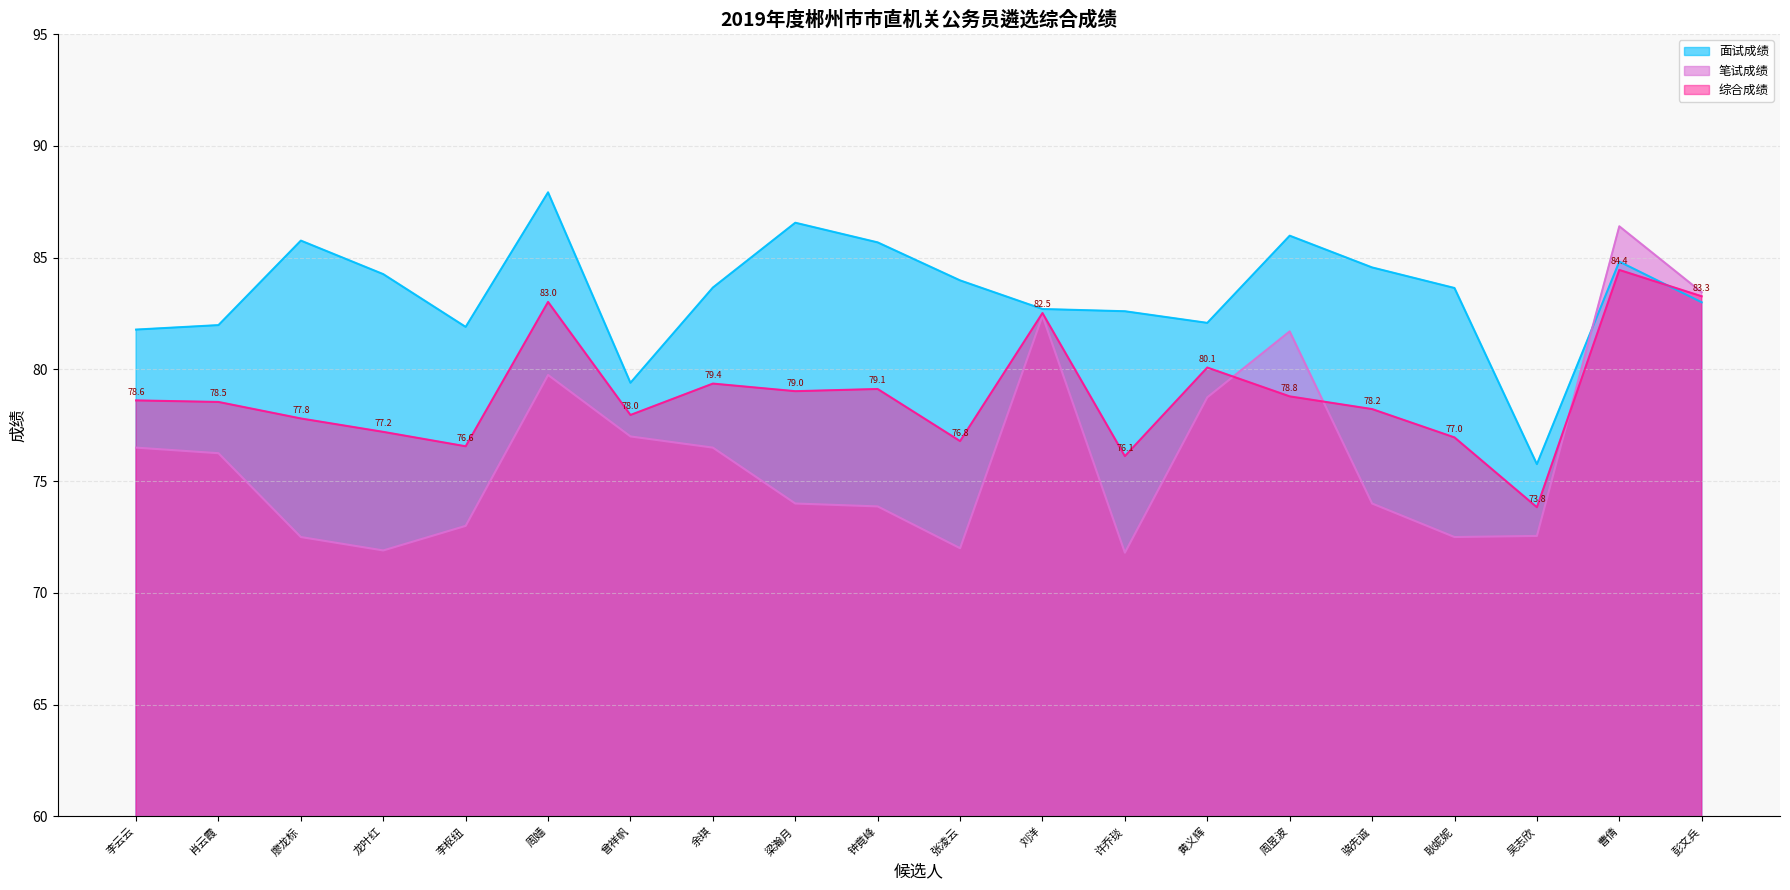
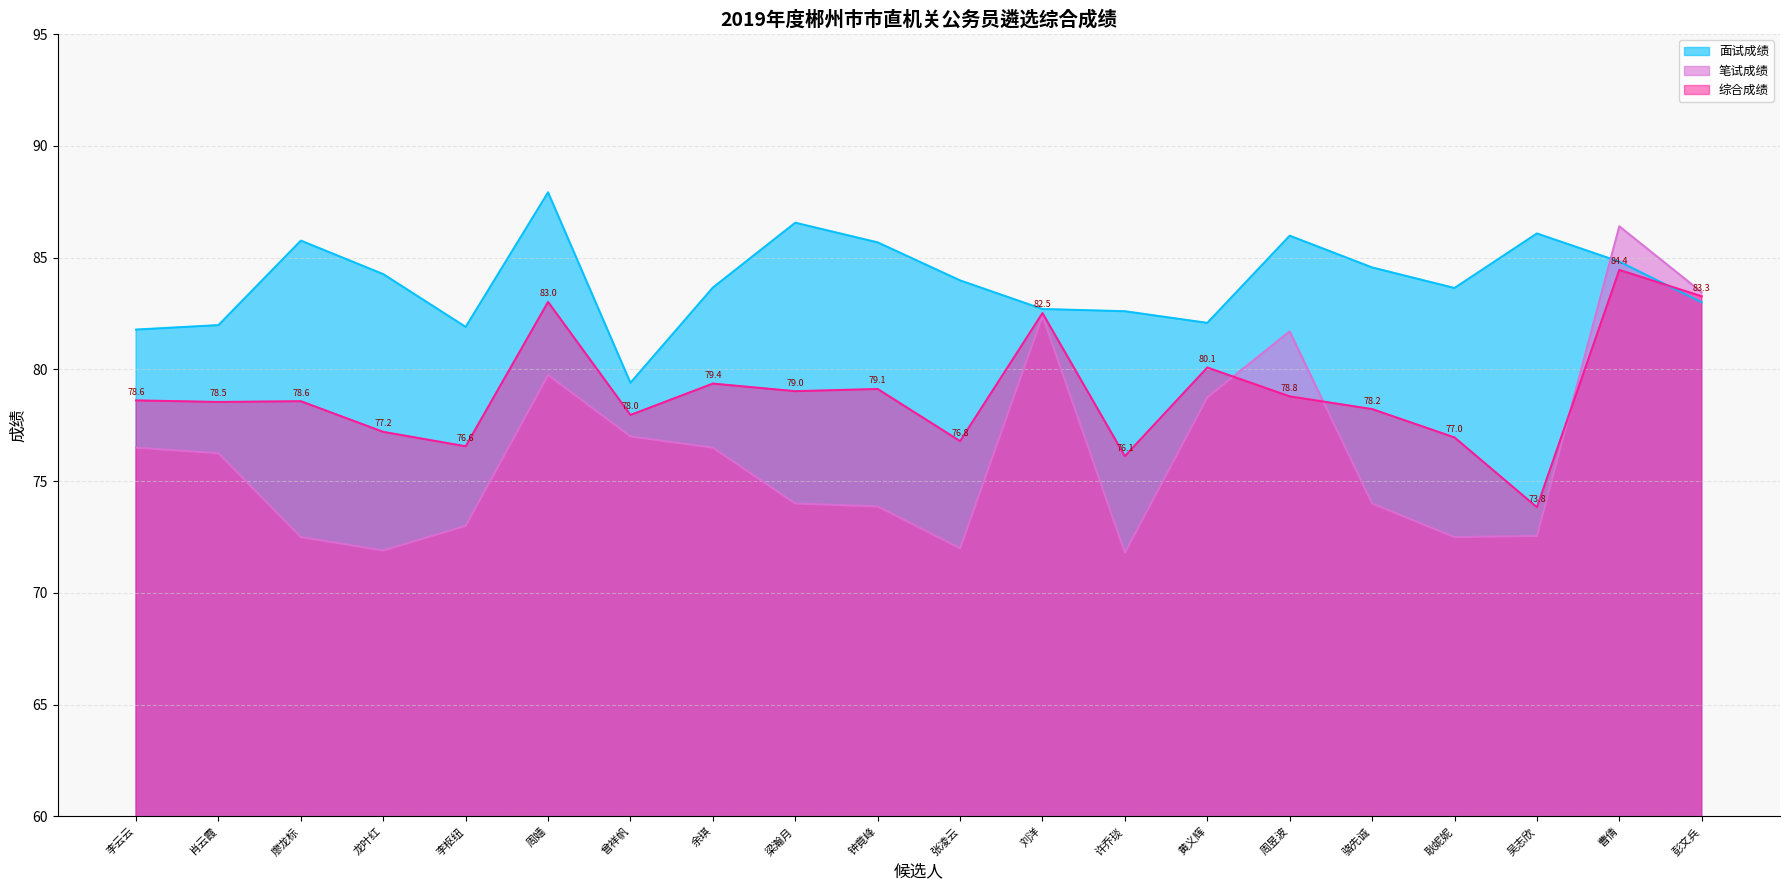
综合成绩, 廖龙标: 77.8 -> 78.6
面试成绩, 吴志欣: 75.8 -> 86.1
